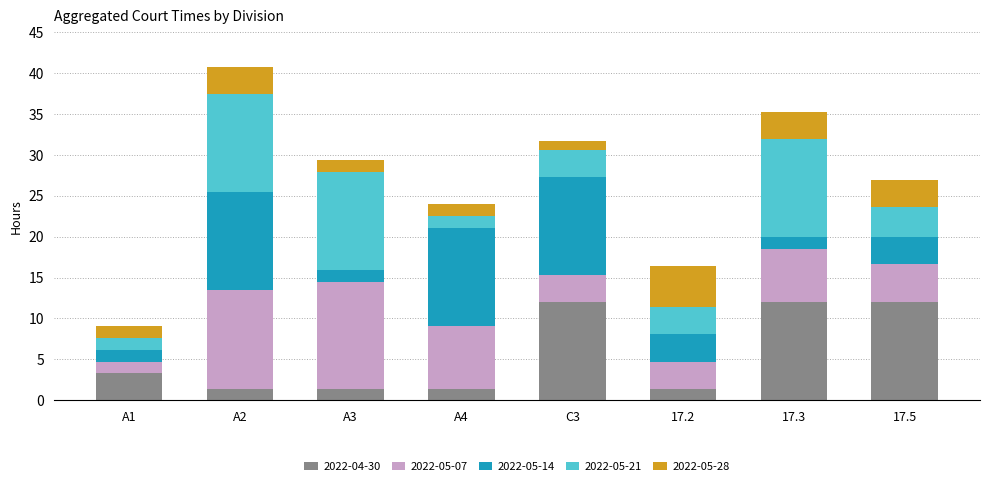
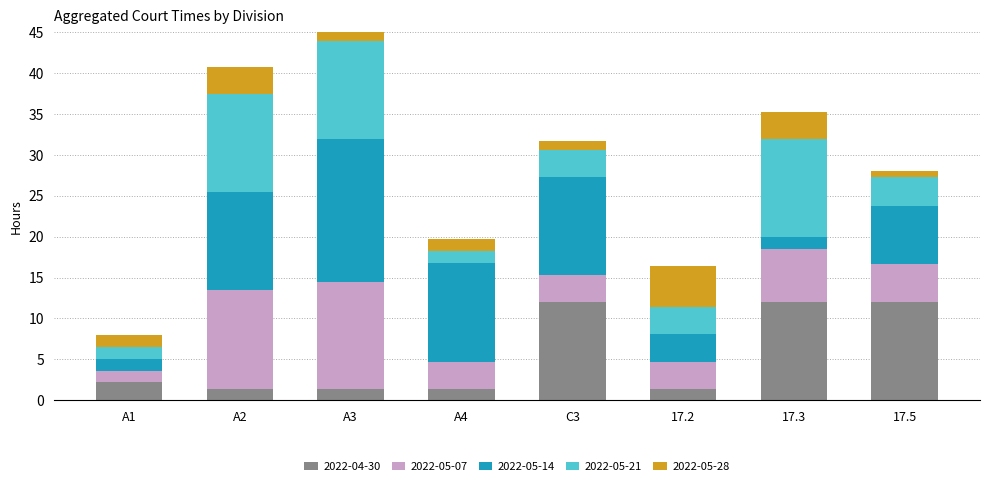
2022-04-30, A1: 3 -> 2
2022-05-14, A3: 1 -> 17
2022-05-07, A4: 8 -> 3
2022-05-14, 17.5: 3 -> 7
2022-05-28, 17.5: 3 -> 1
